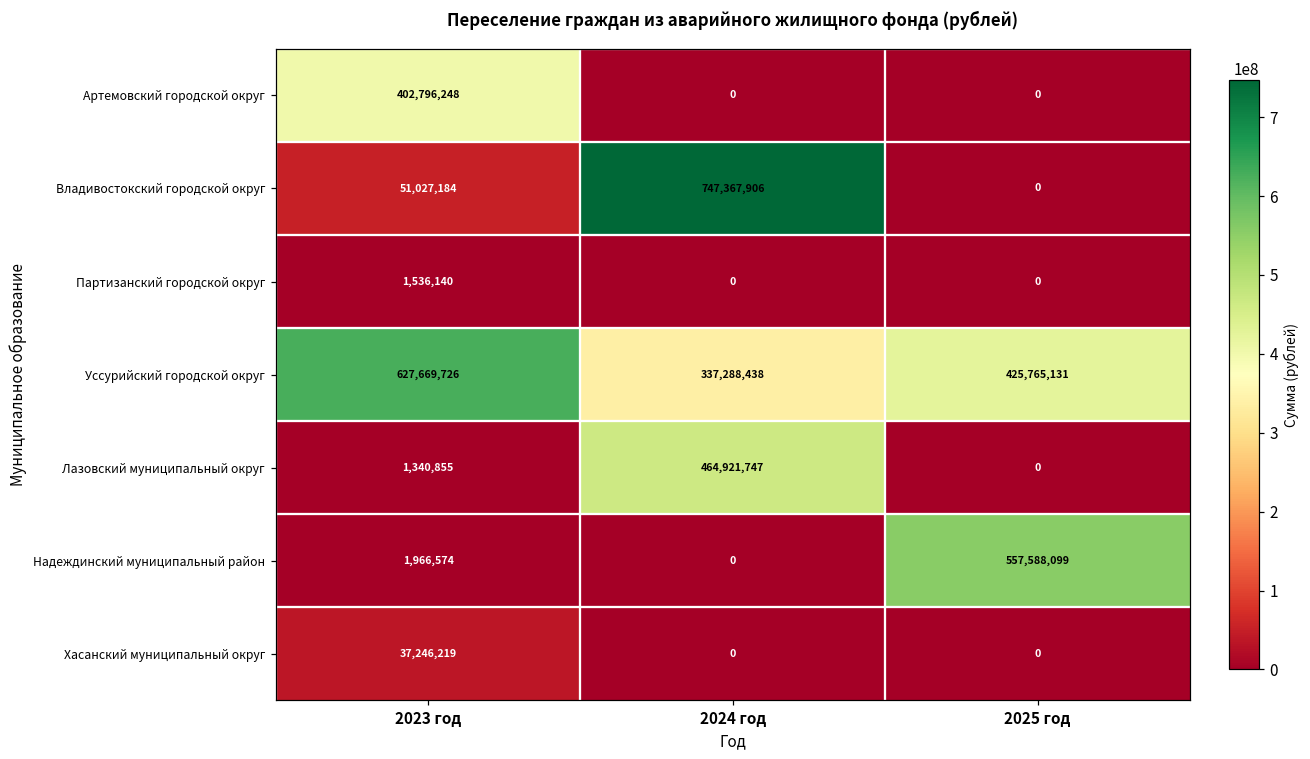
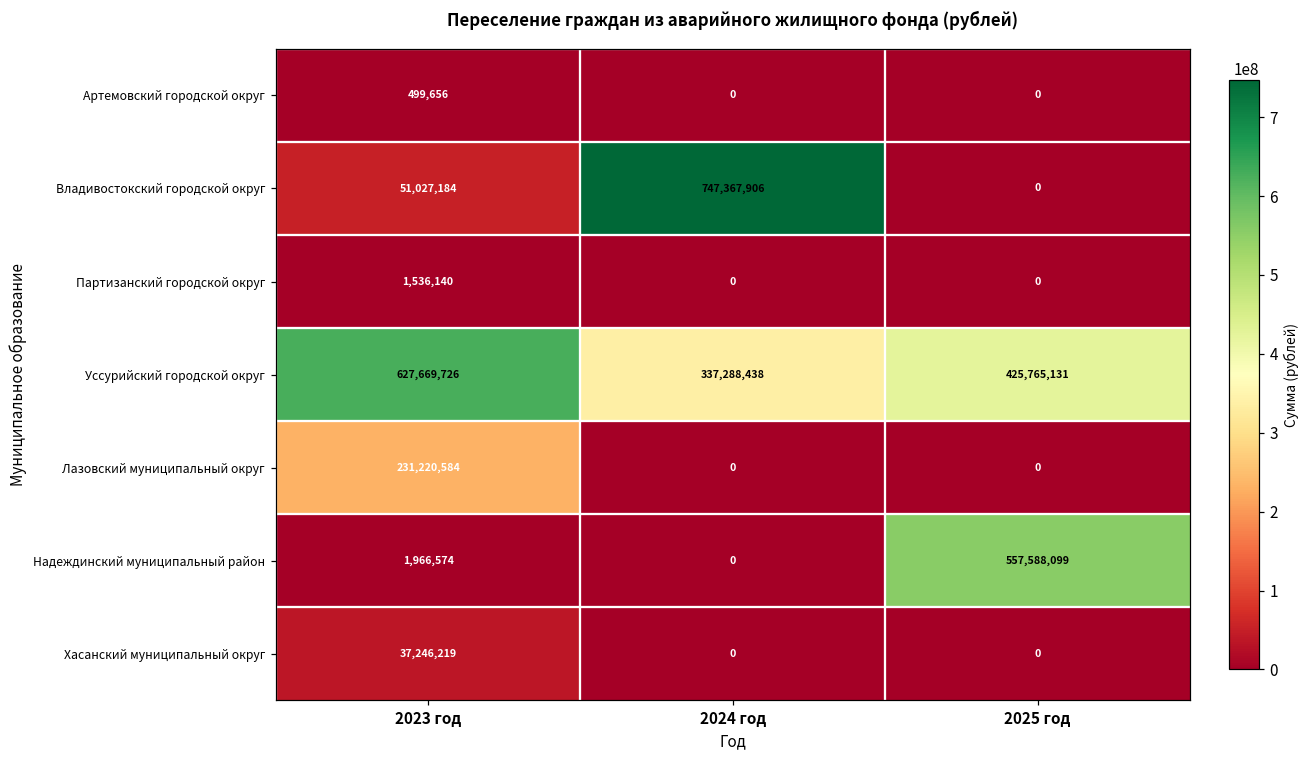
Артемовский городской округ, 2023 год: 402,796,248 -> 499,656
Лазовский муниципальный округ, 2023 год: 1,340,855 -> 231,220,584
Лазовский муниципальный округ, 2024 год: 464,921,747 -> 0
